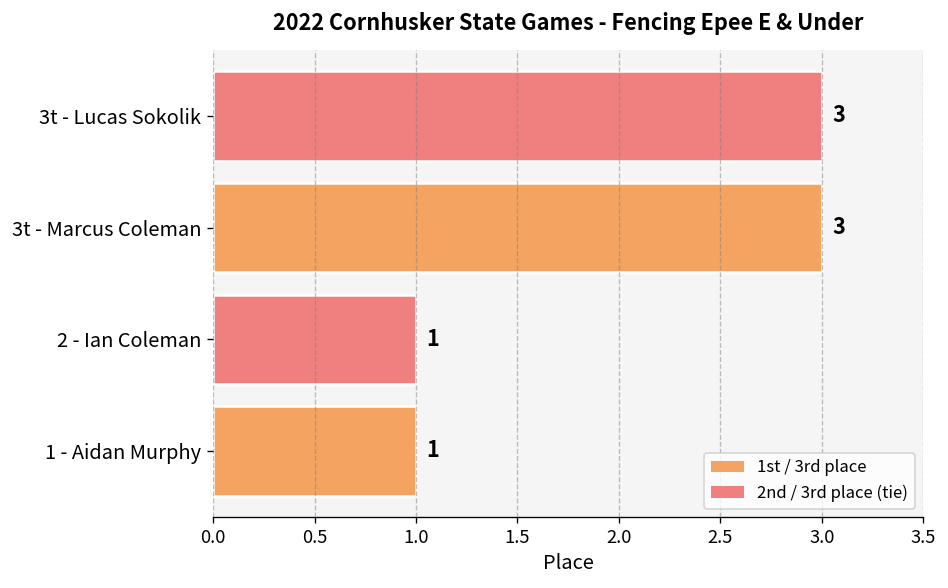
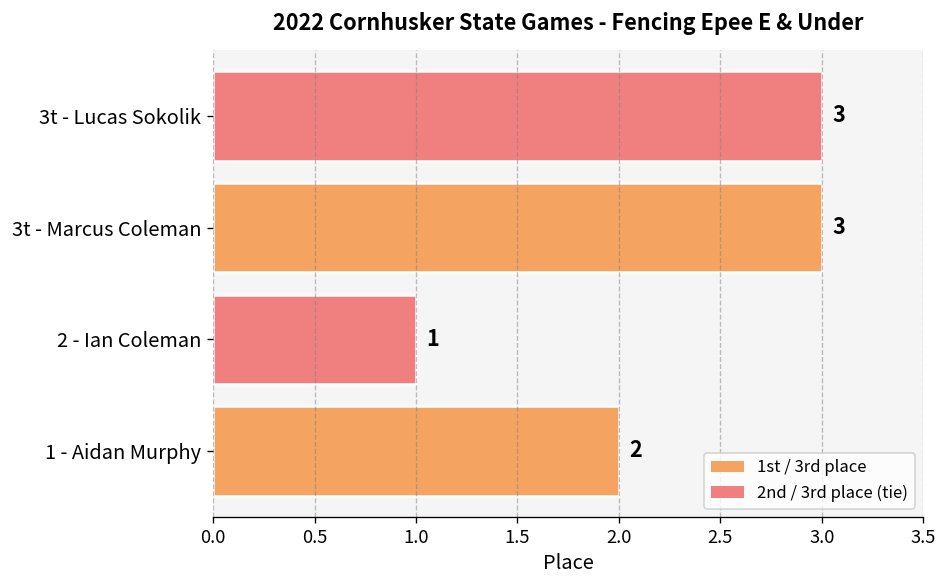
1 - Aidan Murphy: 1 -> 2
